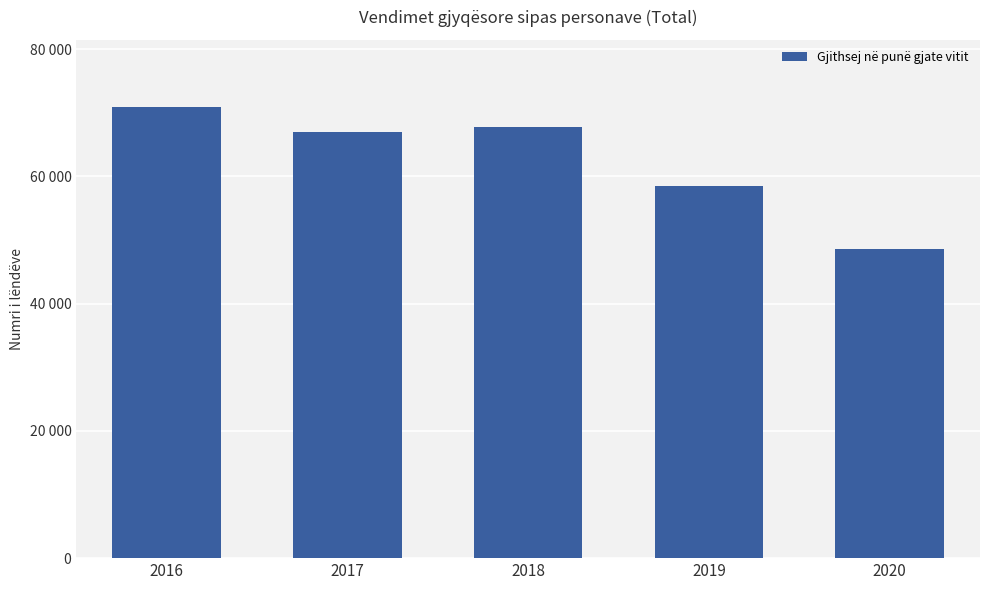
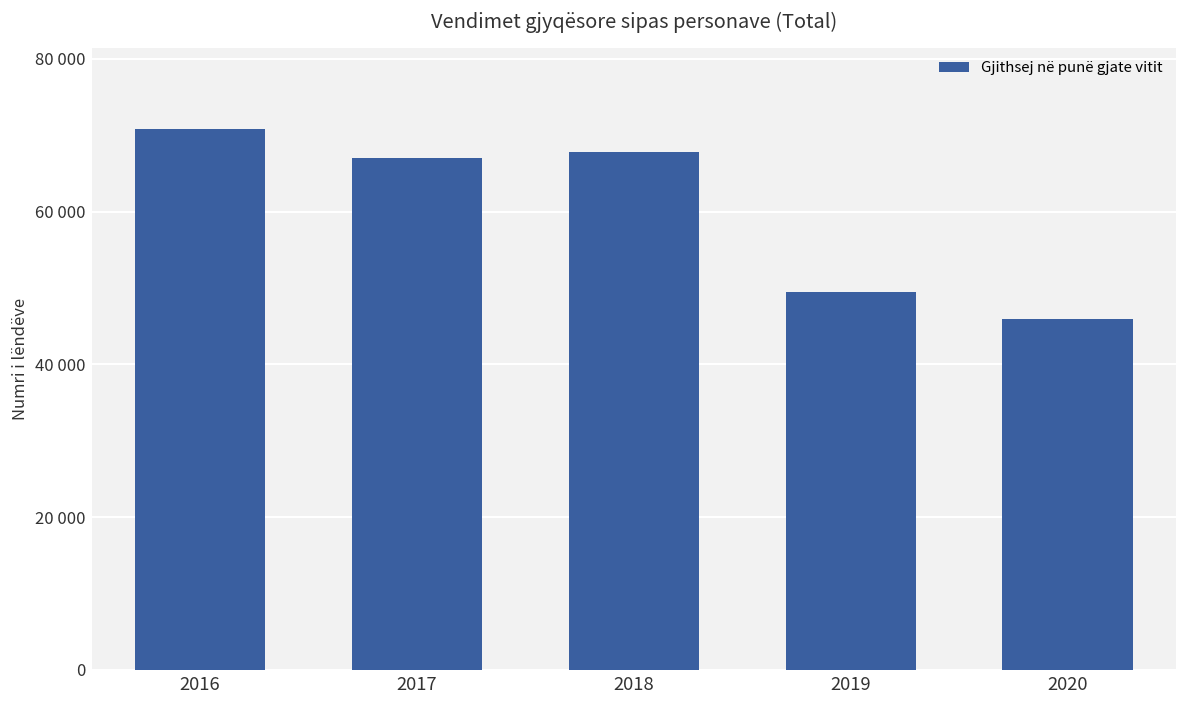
2019: 58000 -> 50000
2020: 49000 -> 46000
